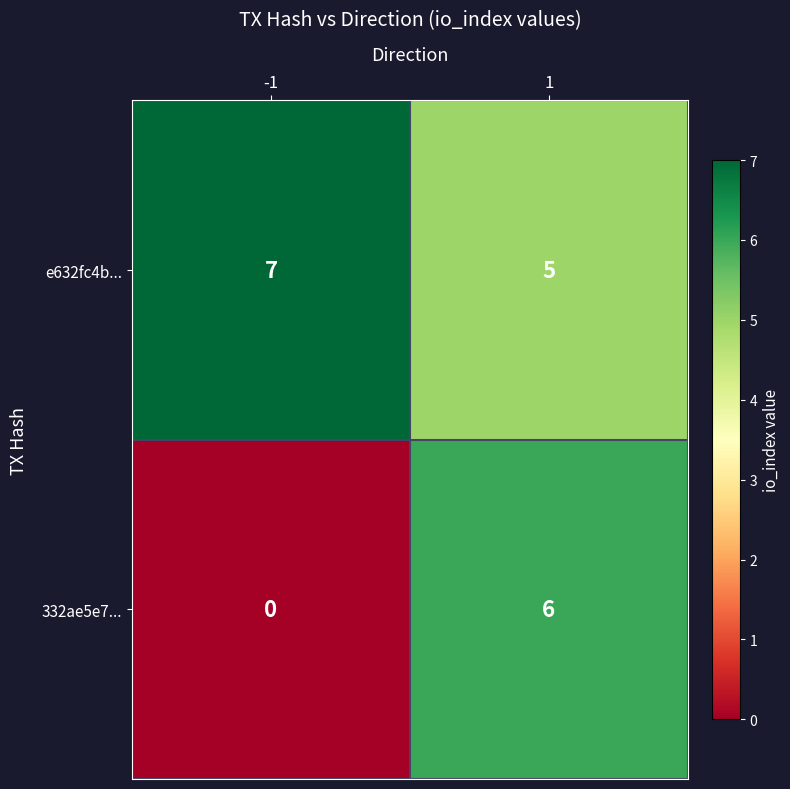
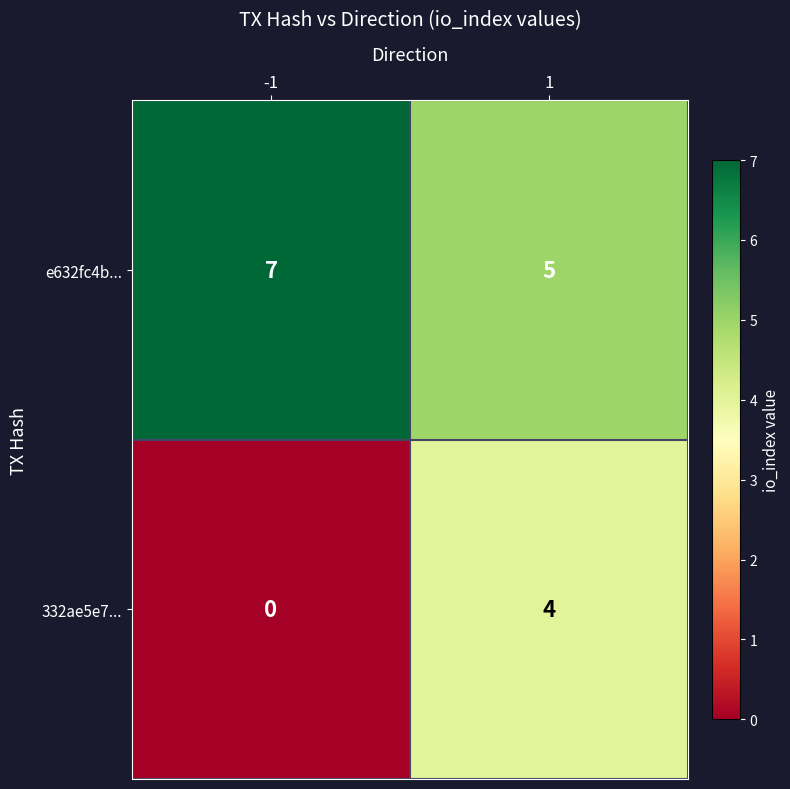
332ae5e7..., 1: 6 -> 4
